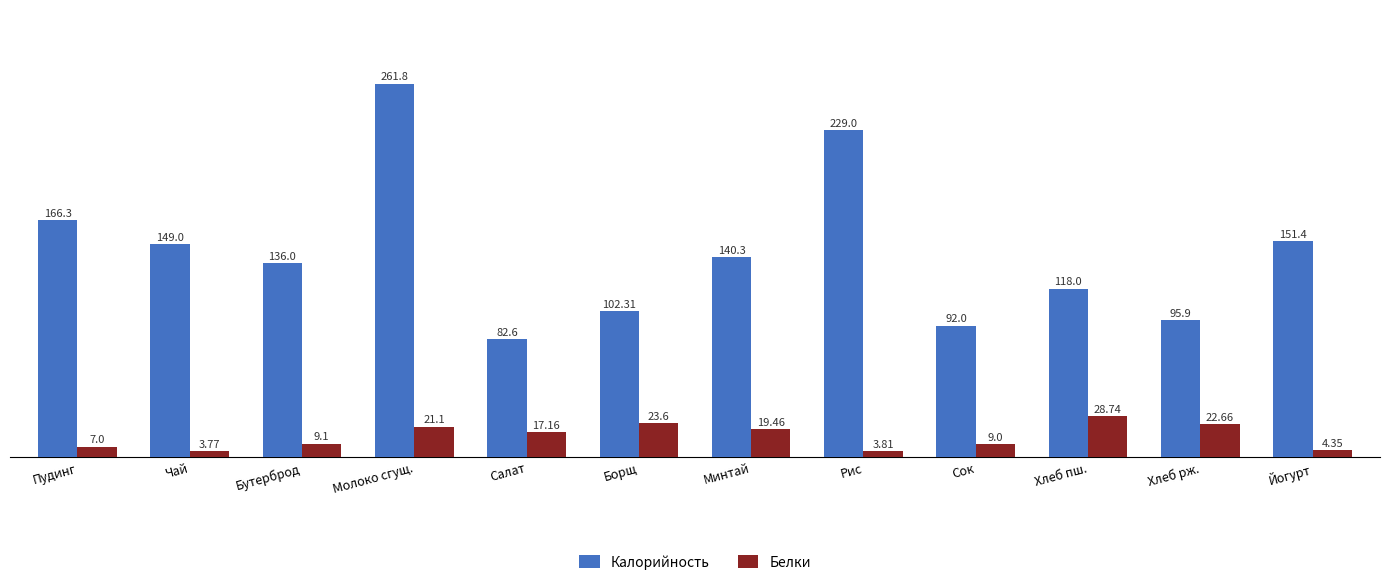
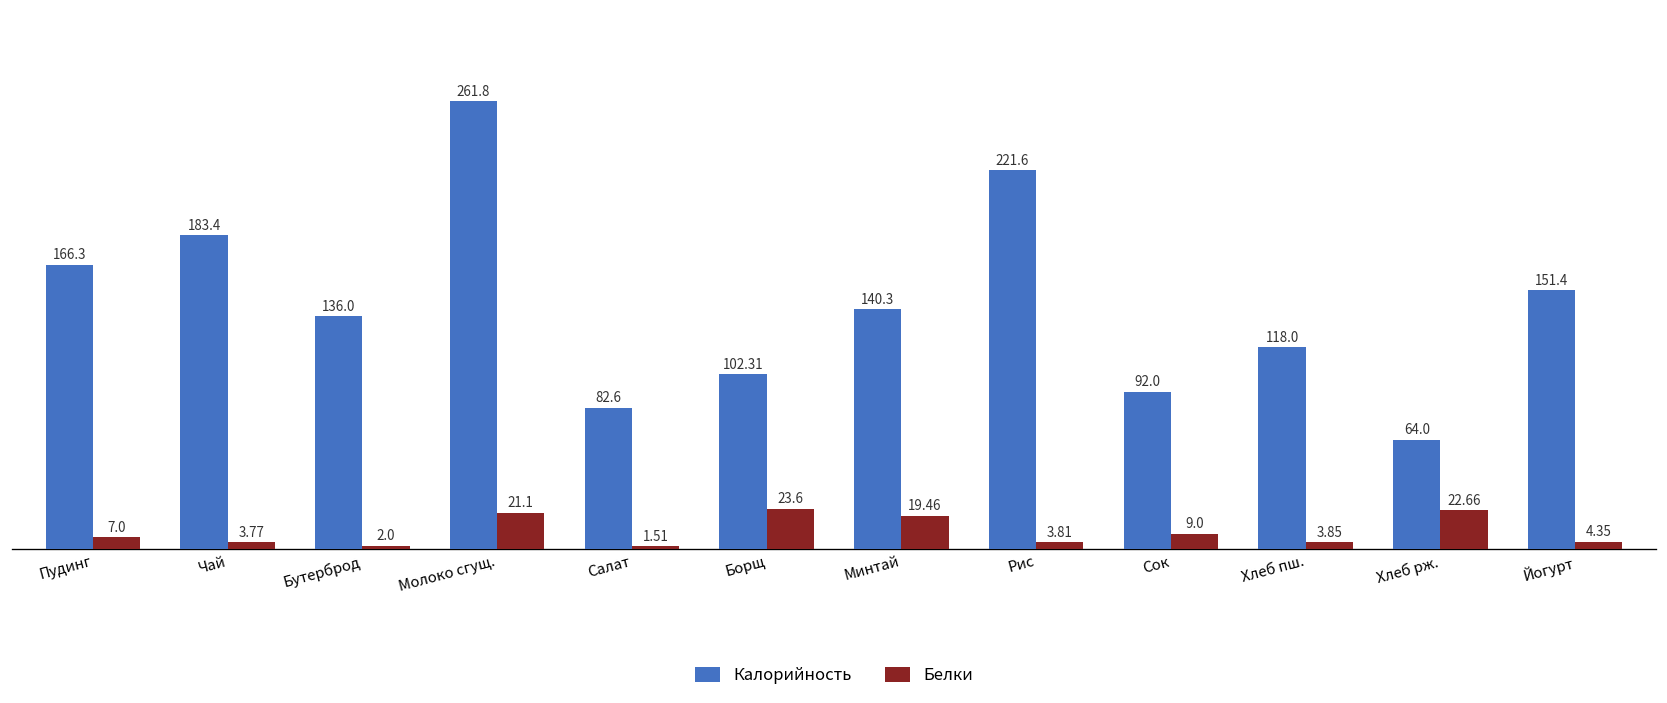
Калорийность, Чай: 149.0 -> 183.4
Белки, Бутерброд: 9.1 -> 2.0
Белки, Салат: 17.16 -> 1.51
Калорийность, Рис: 229.0 -> 221.6
Белки, Хлеб пш.: 28.74 -> 3.85
Калорийность, Хлеб рж.: 95.9 -> 64.0
